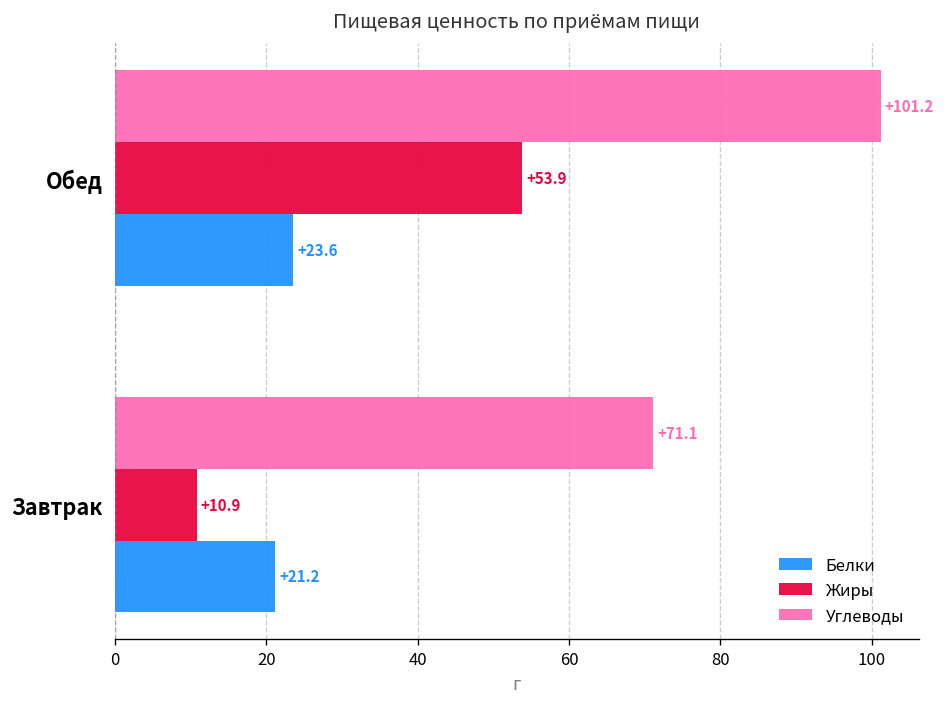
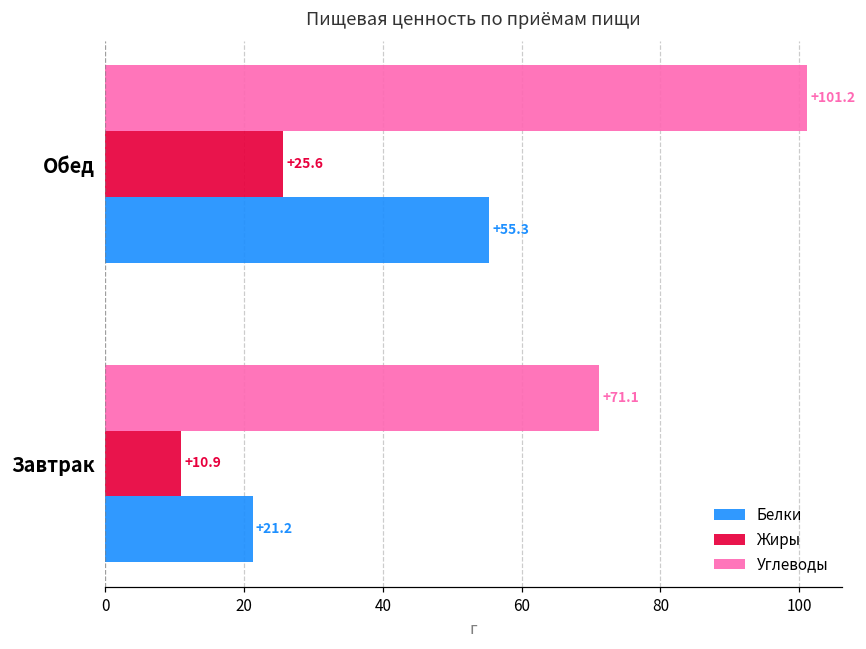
Жиры, Обед: +53.9 -> +25.6
Белки, Обед: +23.6 -> +55.3
